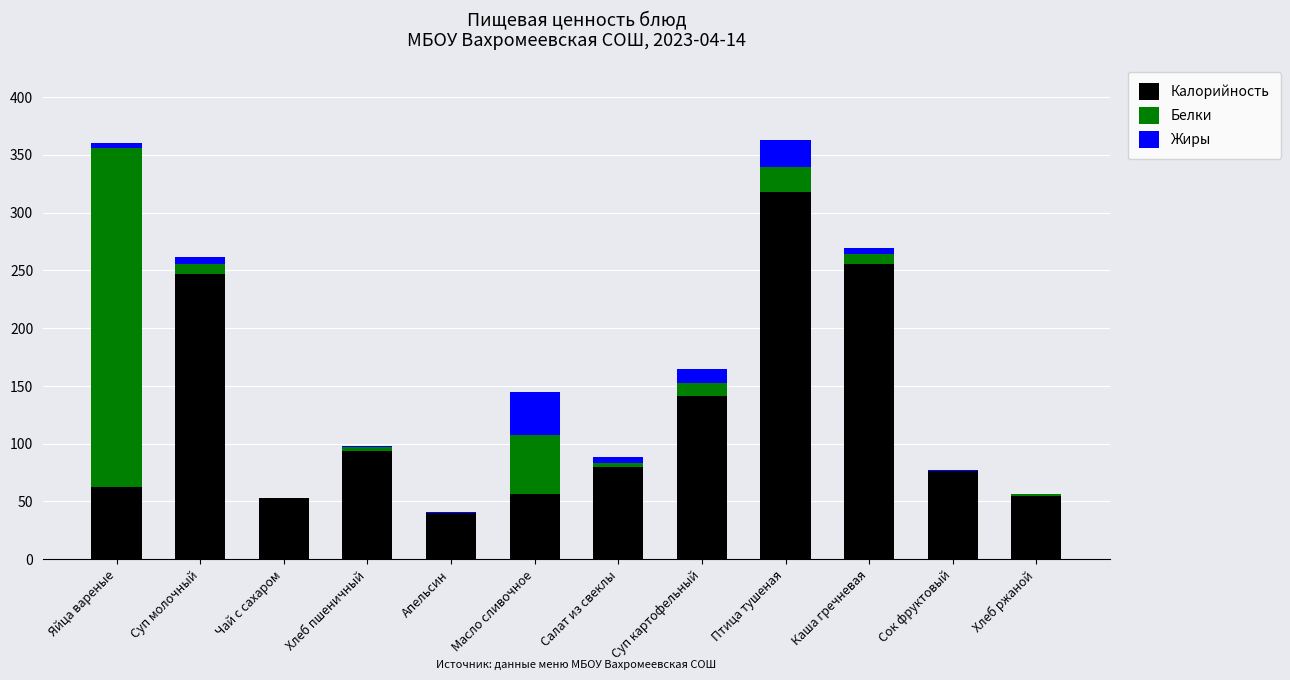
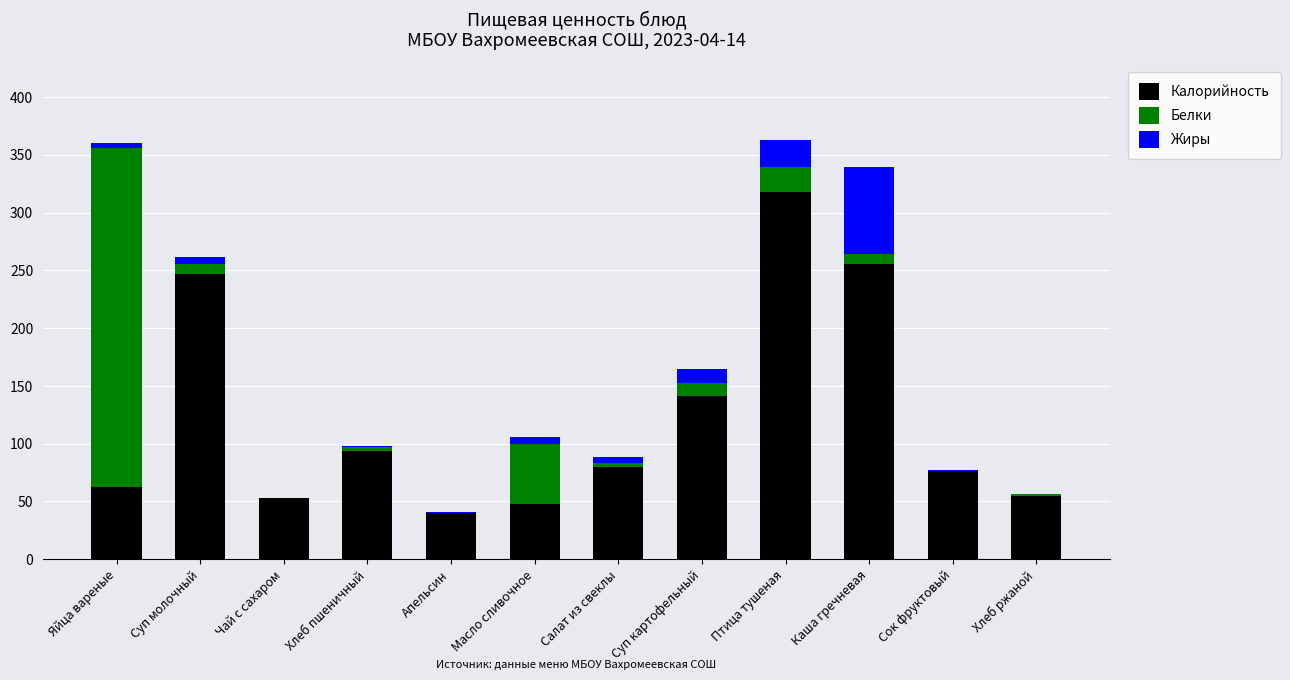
Калорийность, Масло сливочное: 57 -> 48
Жиры, Масло сливочное: 37 -> 6
Жиры, Каша гречневая: 5 -> 75
